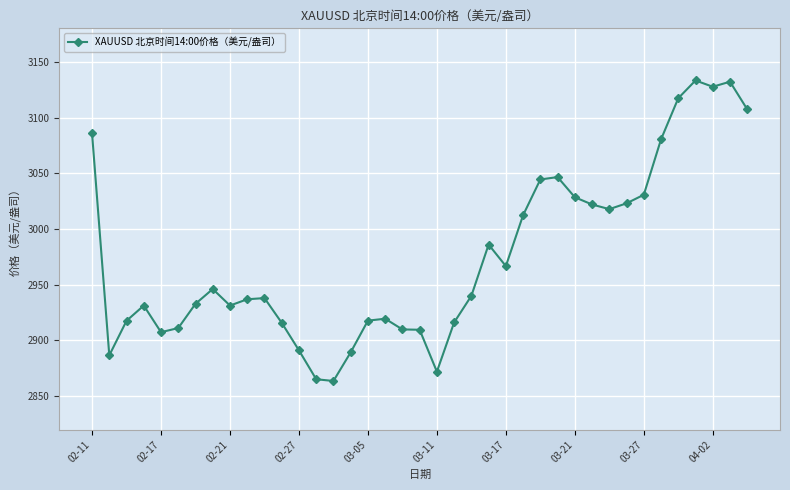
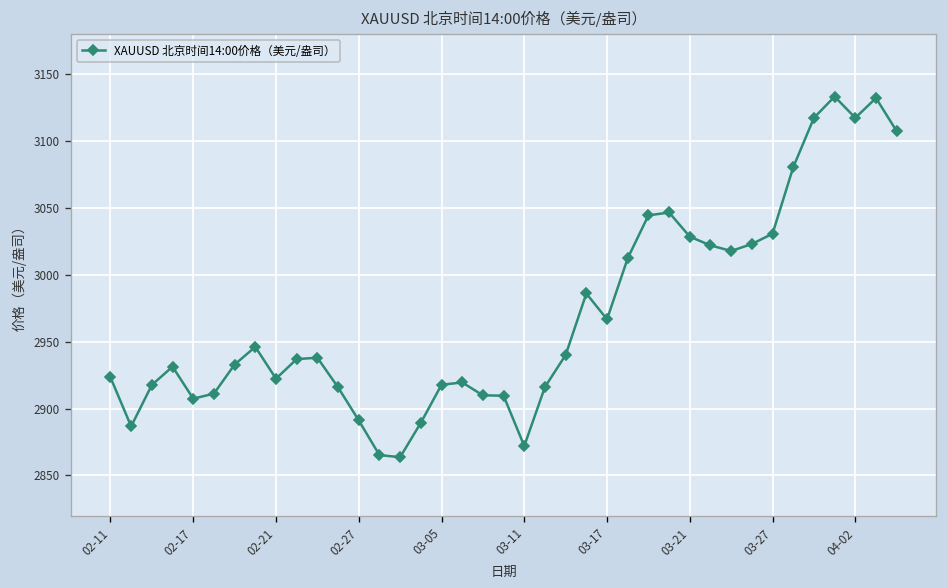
02-11: 3086 -> 2923
02-21: 2931 -> 2922
04-02: 3128 -> 3117
